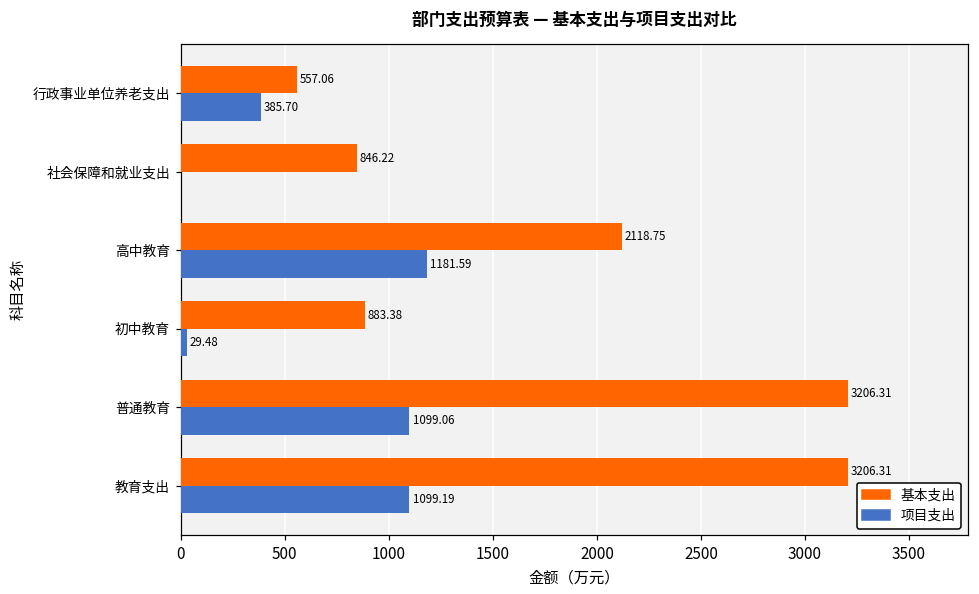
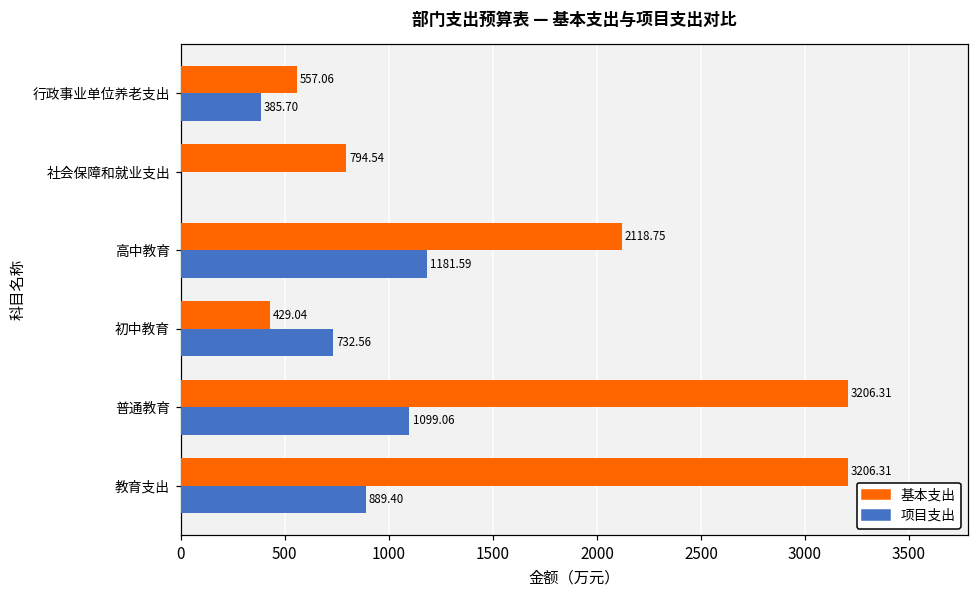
基本支出, 社会保障和就业支出: 846.22 -> 794.54
基本支出, 初中教育: 883.38 -> 429.04
项目支出, 初中教育: 29.48 -> 732.56
项目支出, 教育支出: 1099.19 -> 889.40
